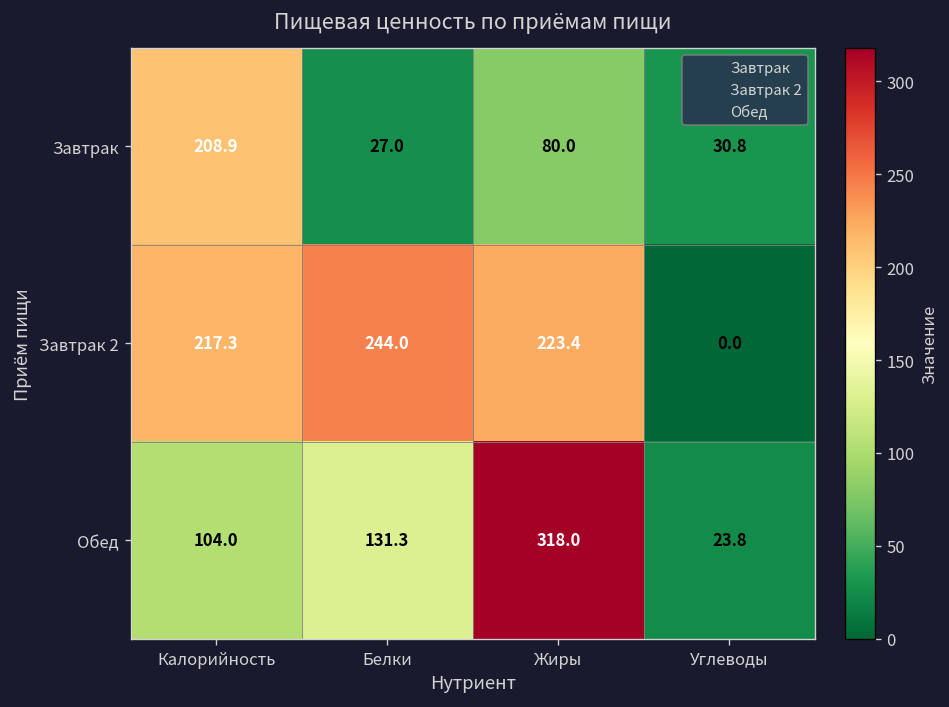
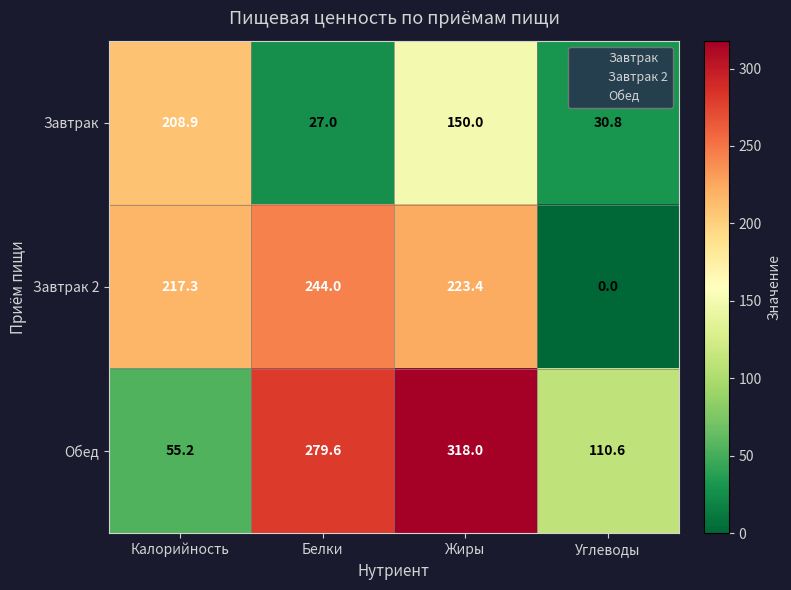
Завтрак, Жиры: 80.0 -> 150.0
Обед, Калорийность: 104.0 -> 55.2
Обед, Белки: 131.3 -> 279.6
Обед, Углеводы: 23.8 -> 110.6
